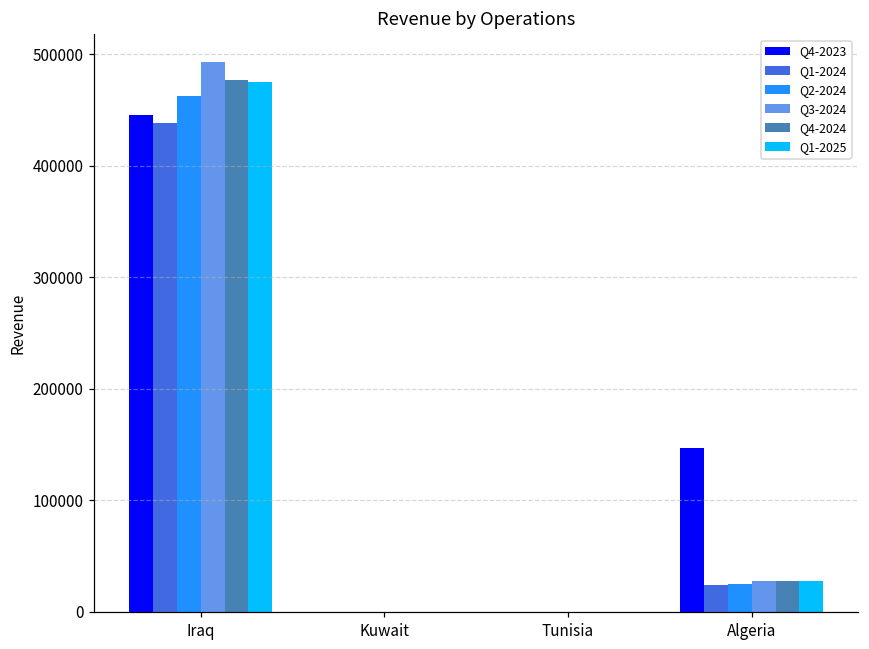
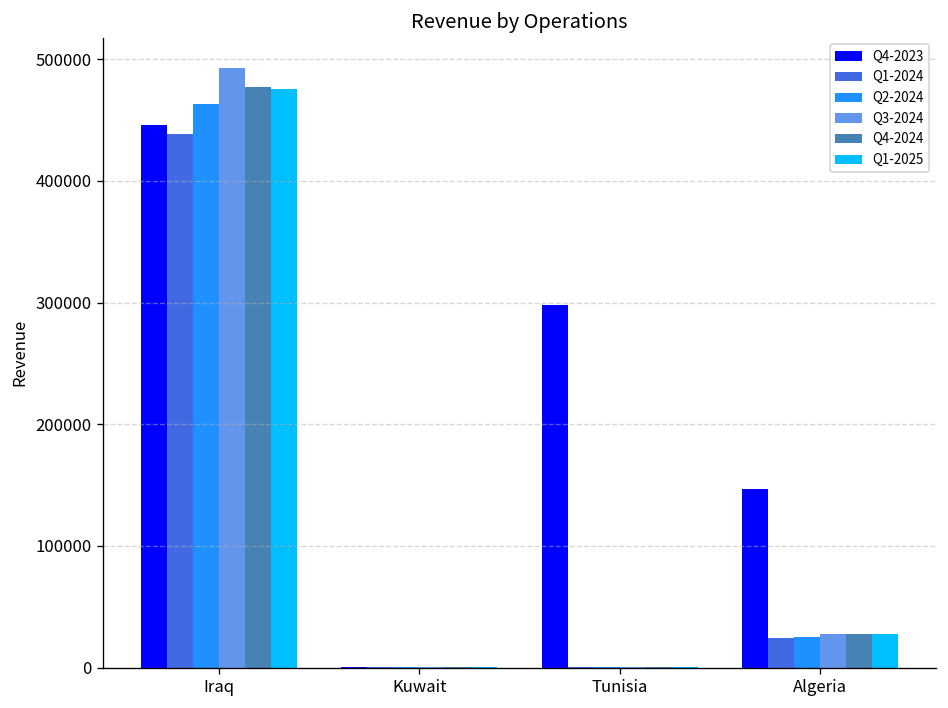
Q4-2023, Tunisia: 0 -> 298000
